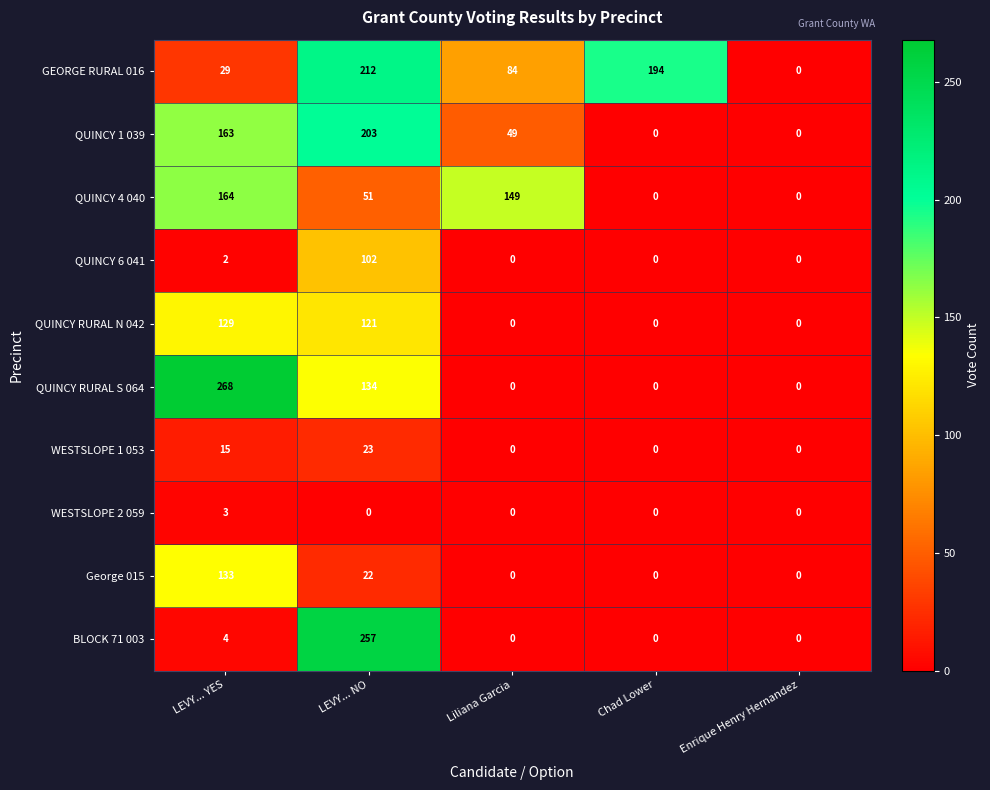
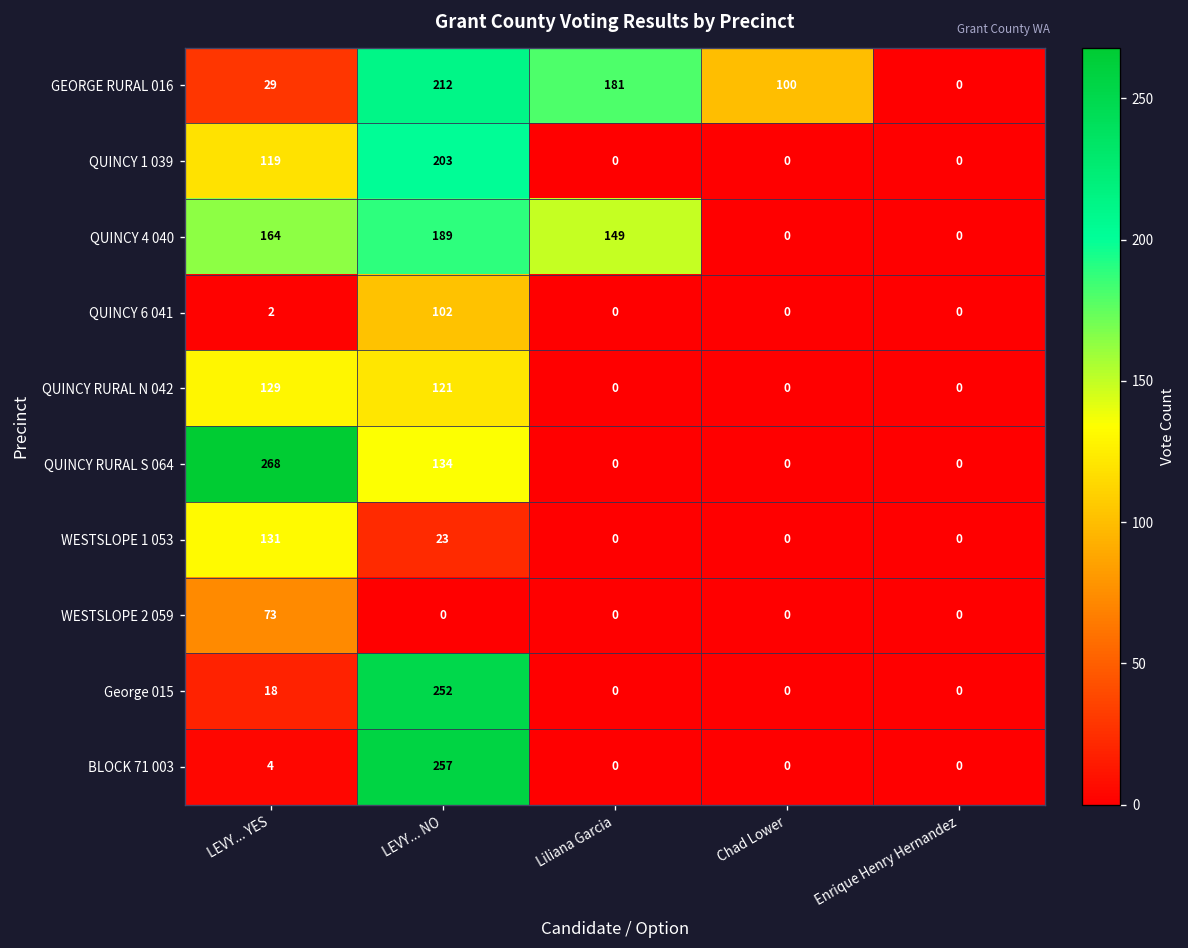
GEORGE RURAL 016, Liliana Garcia: 84 -> 181
GEORGE RURAL 016, Chad Lower: 194 -> 100
QUINCY 1 039, LEVY... YES: 163 -> 119
QUINCY 1 039, Liliana Garcia: 49 -> 0
QUINCY 4 040, LEVY... NO: 51 -> 189
WESTSLOPE 1 053, LEVY... YES: 15 -> 131
WESTSLOPE 2 059, LEVY... YES: 3 -> 73
George 015, LEVY... YES: 133 -> 18
George 015, LEVY... NO: 22 -> 252
